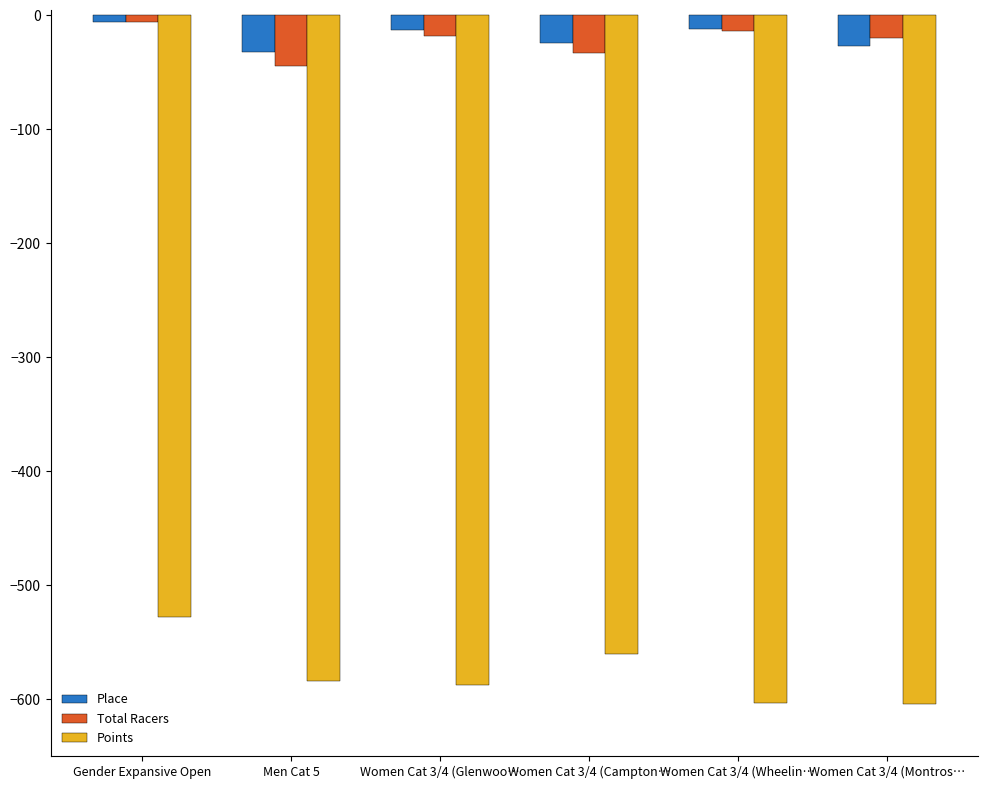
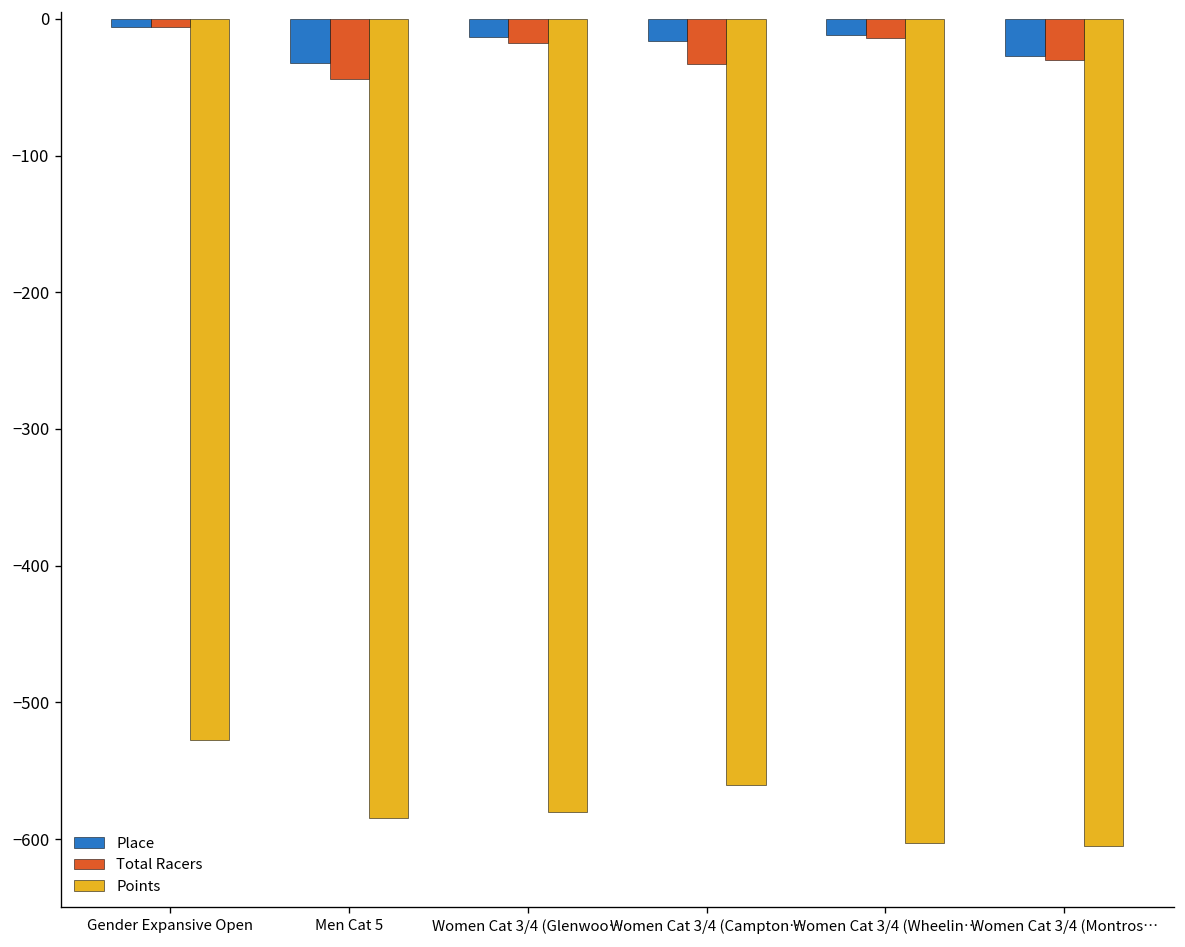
Points, Women Cat 3/4 (Glenwoo…: -588 -> -580
Place, Women Cat 3/4 (Campton…: -24 -> -16
Total Racers, Women Cat 3/4 (Montros…: -20 -> -30
